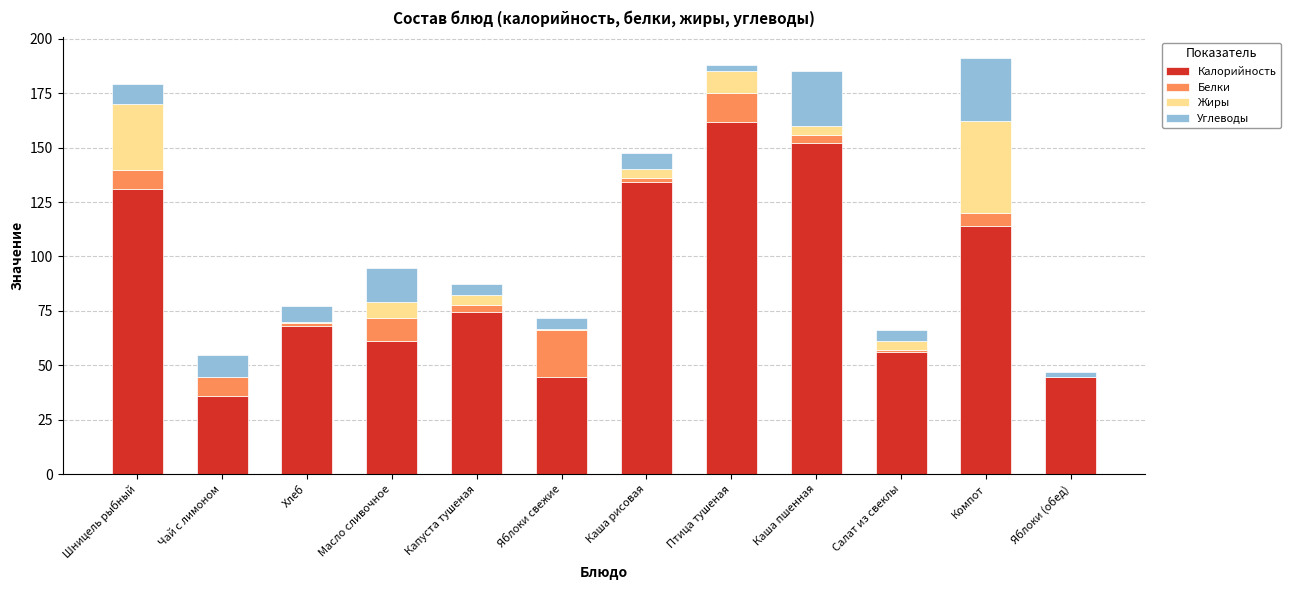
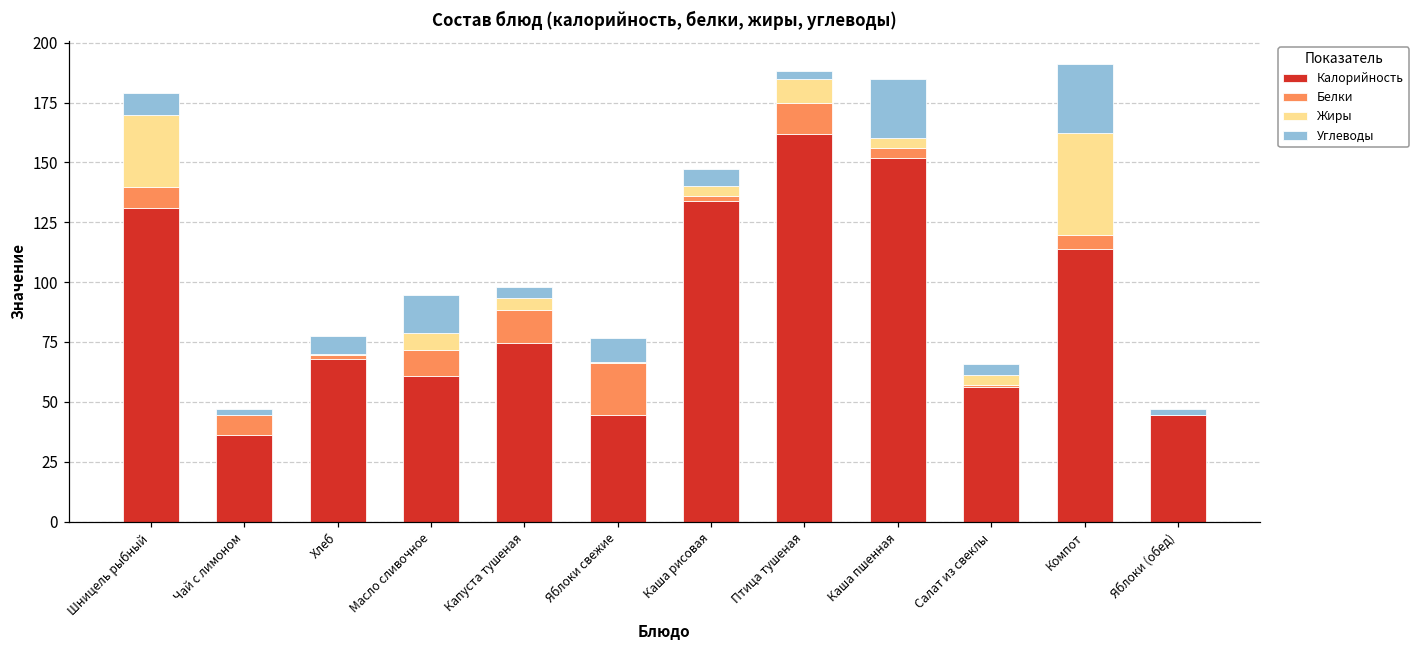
Углеводы, Чай с лимоном: 10 -> 3
Белки, Капуста тушеная: 3 -> 14
Углеводы, Яблоки свежие: 5 -> 10
